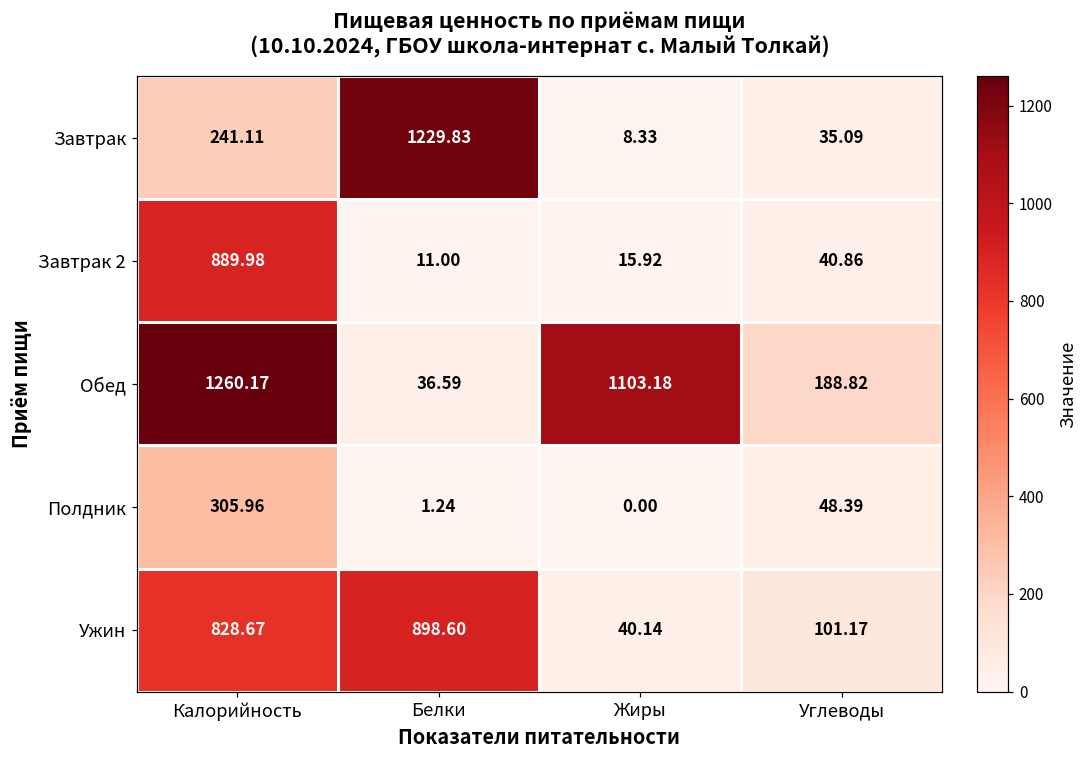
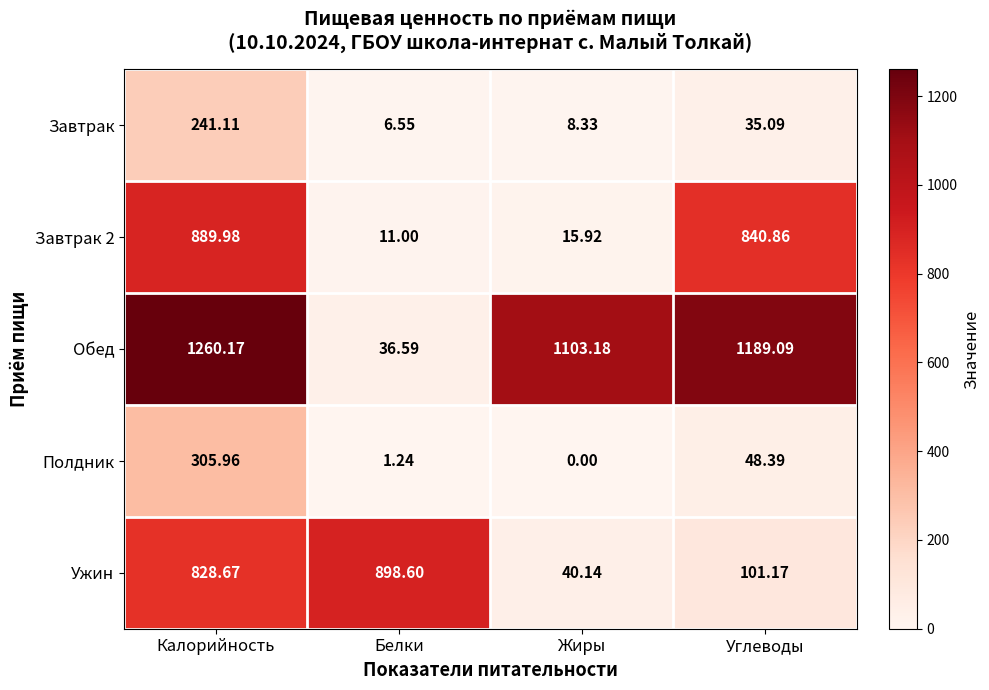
Завтрак, Белки: 1229.83 -> 6.55
Завтрак 2, Углеводы: 40.86 -> 840.86
Обед, Углеводы: 188.82 -> 1189.09
